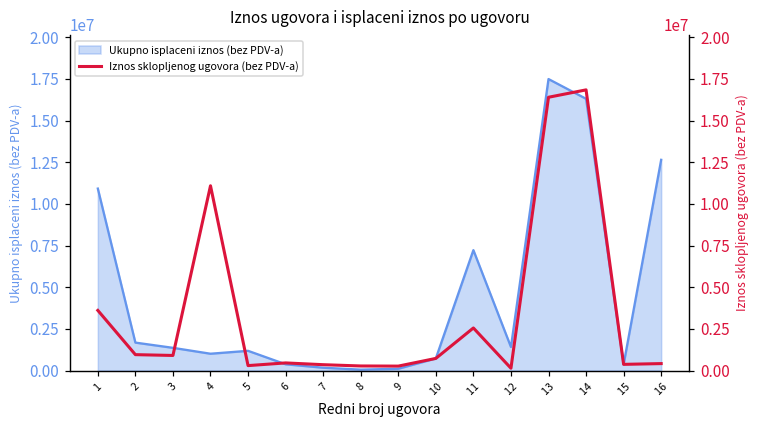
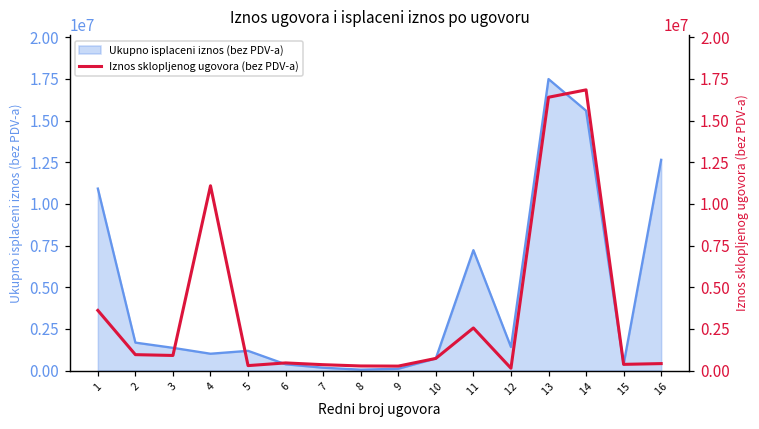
Ukupno isplaceni iznos (bez PDV-a), 14: 16300000 -> 15600000
